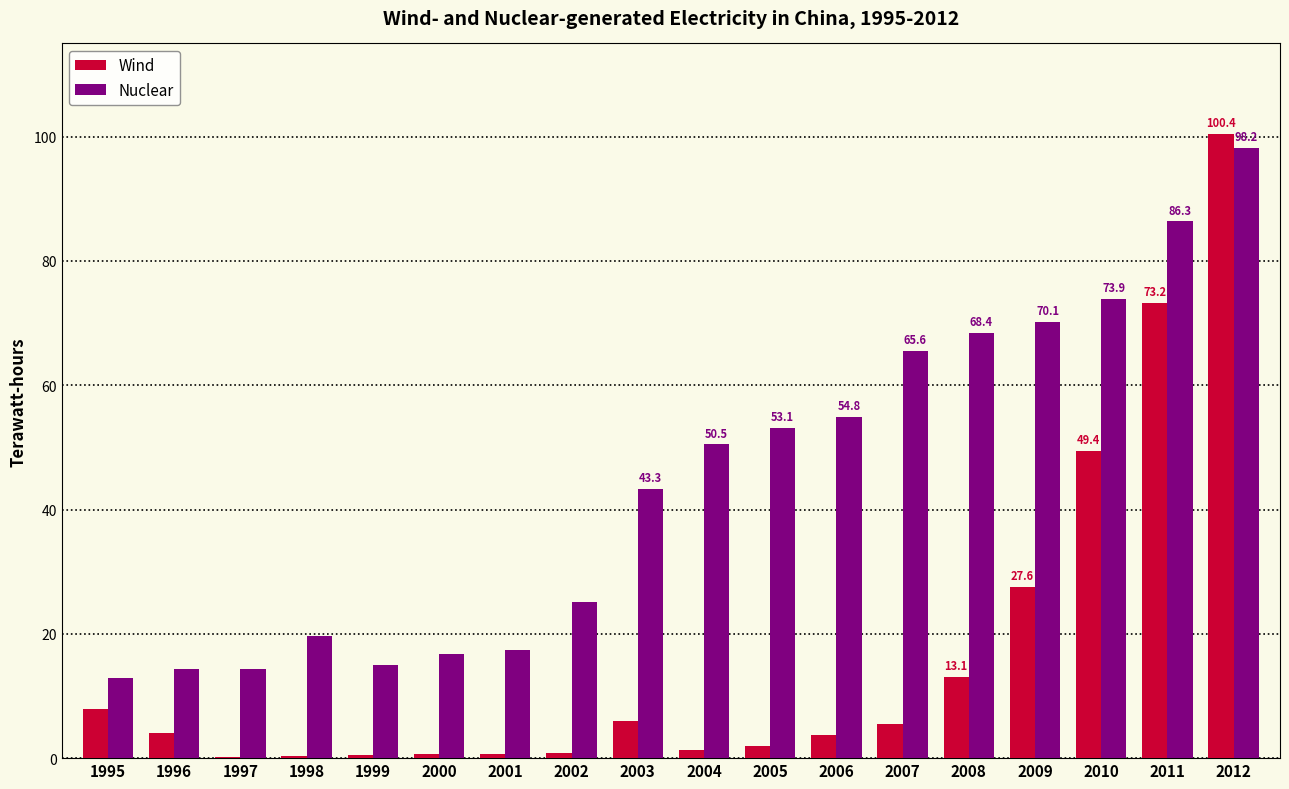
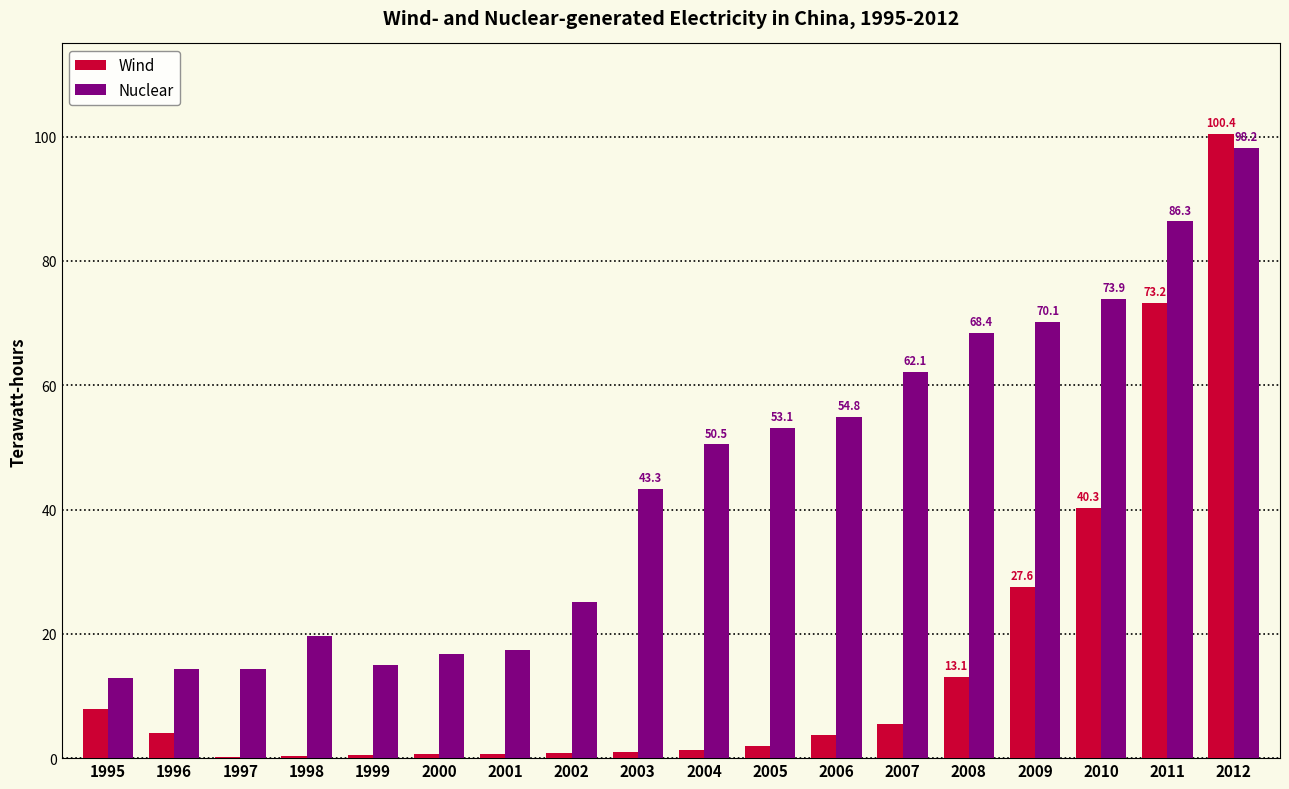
Wind, 2003: 6 -> 1
Nuclear, 2007: 65.6 -> 62.1
Wind, 2010: 49.4 -> 40.3
